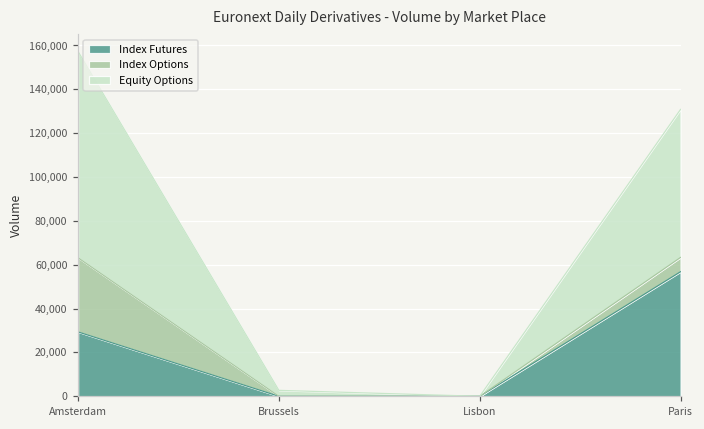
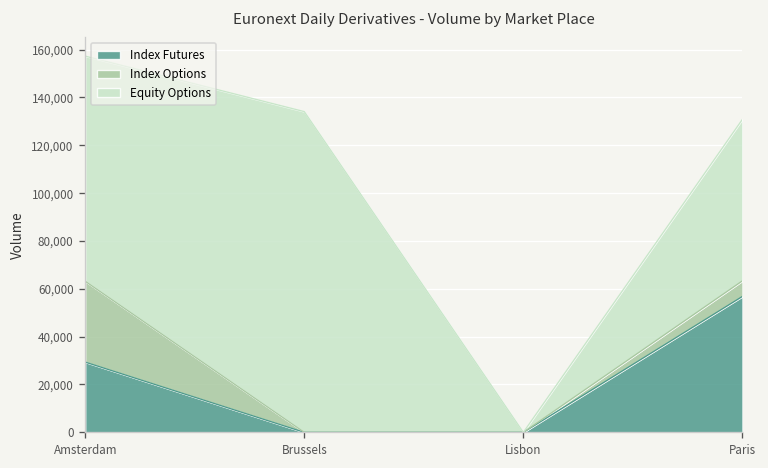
Equity Options, Brussels: 3,000 -> 134,000
